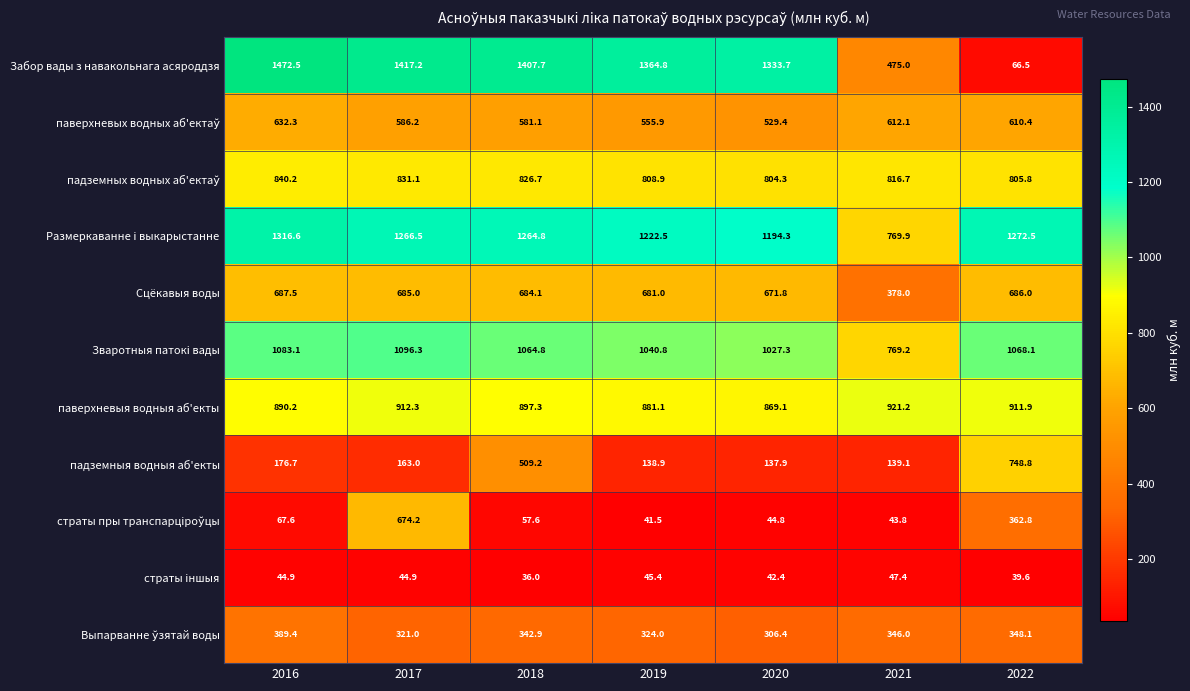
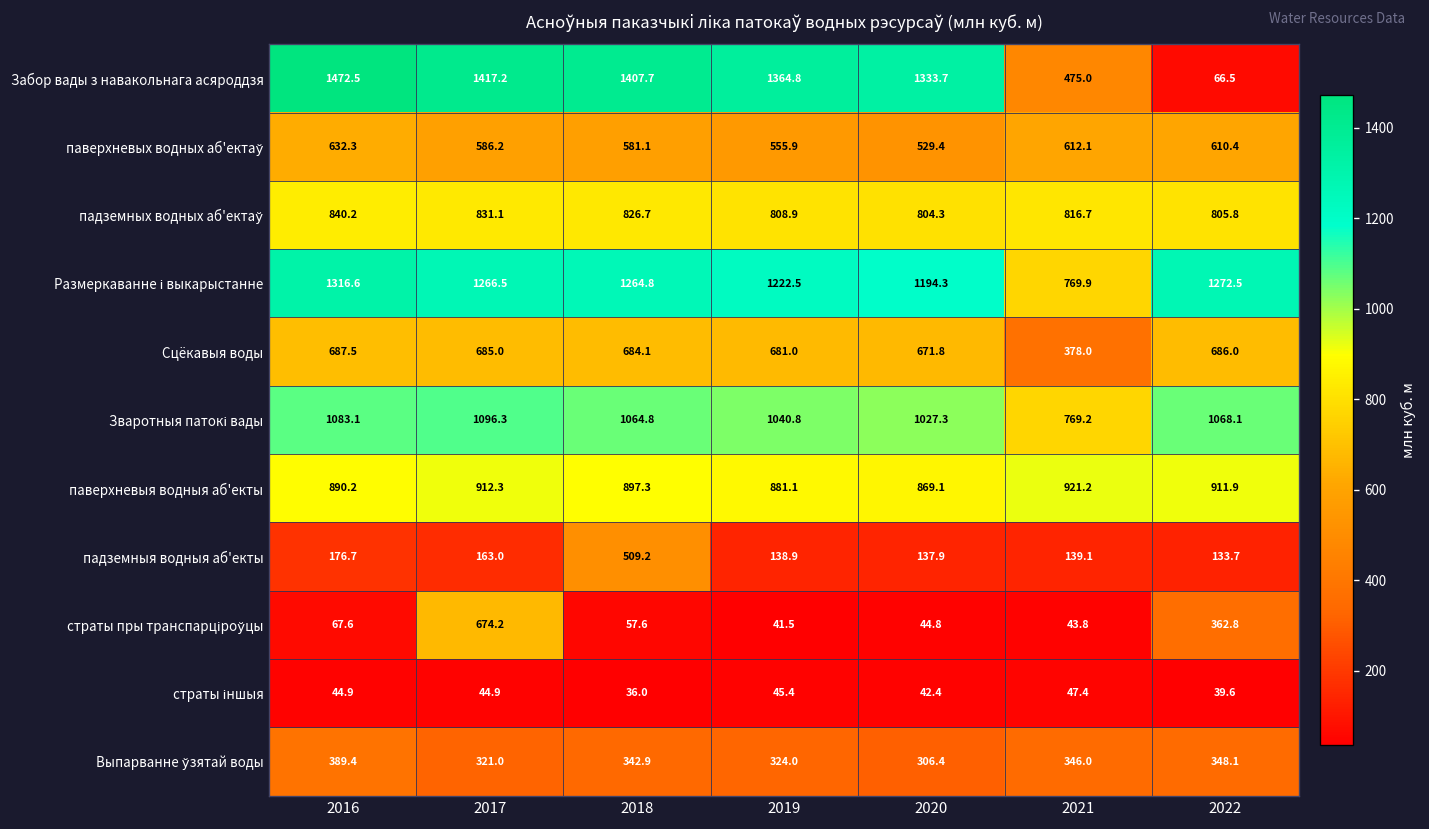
падземныя водныя аб'екты, 2022: 748.8 -> 133.7
